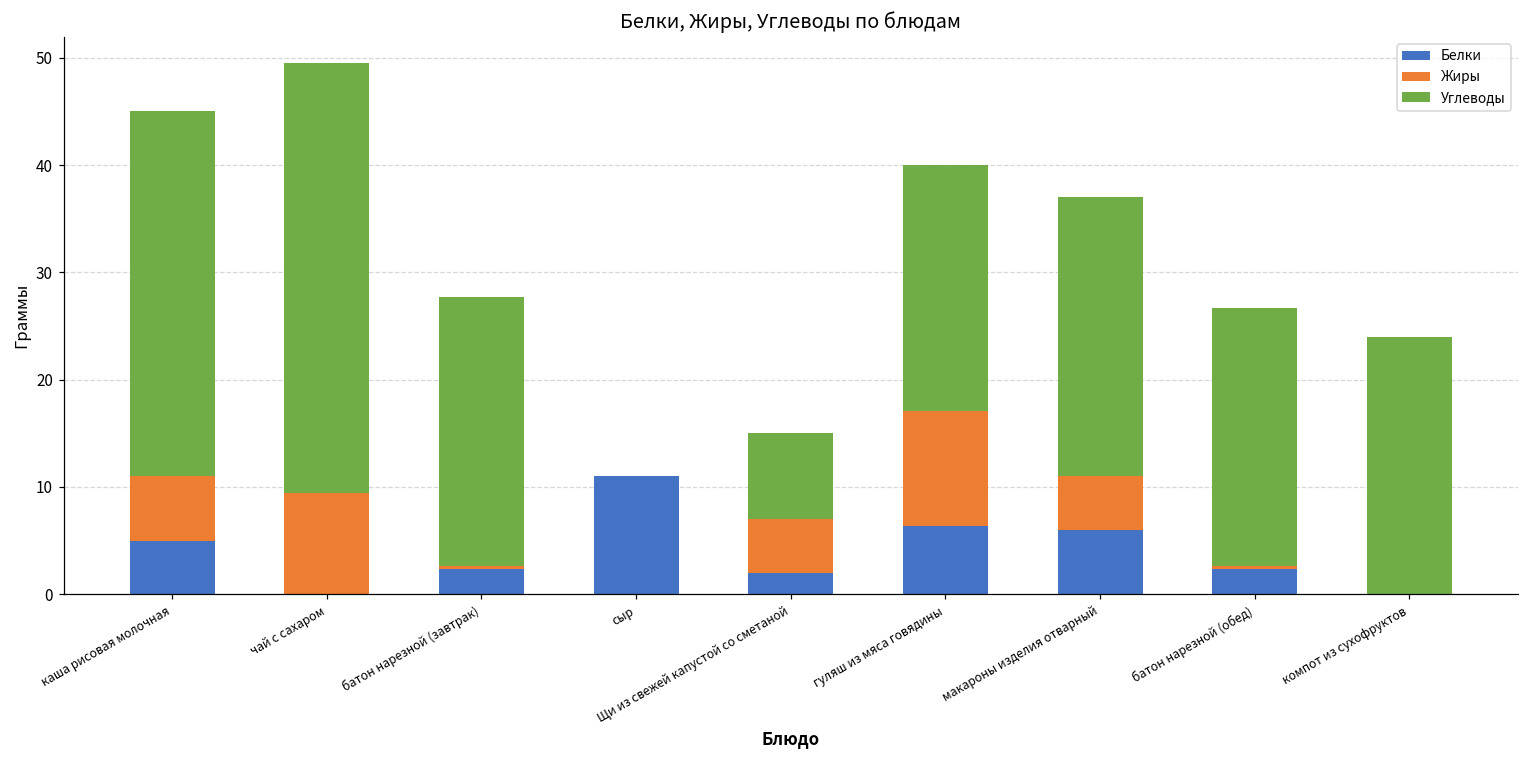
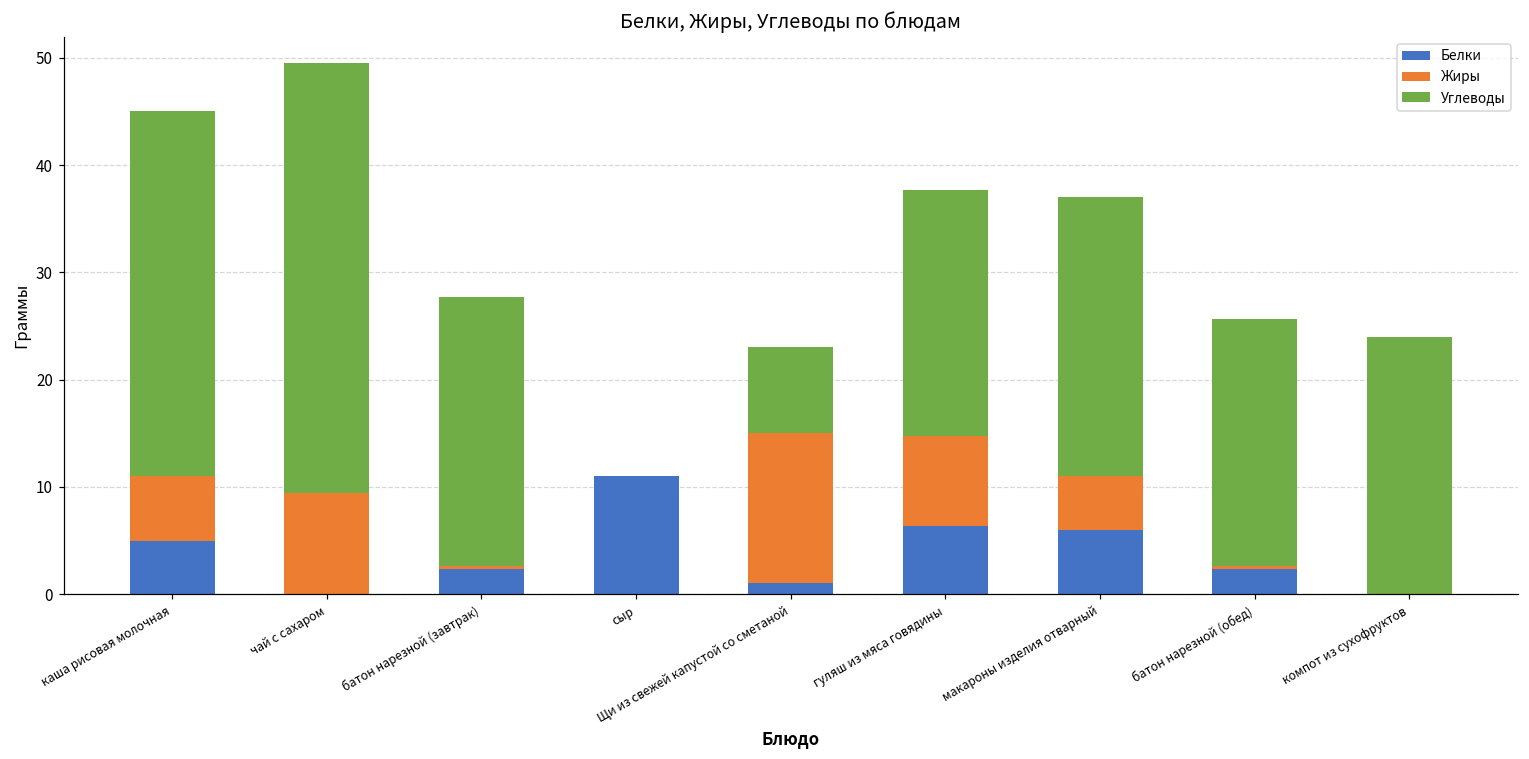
Белки, Щи из свежей капустой со сметаной: 2 -> 1
Жиры, Щи из свежей капустой со сметаной: 5 -> 14
Жиры, гуляш из мяса говядины: 11 -> 8
Углеводы, батон нарезной (обед): 24 -> 23
